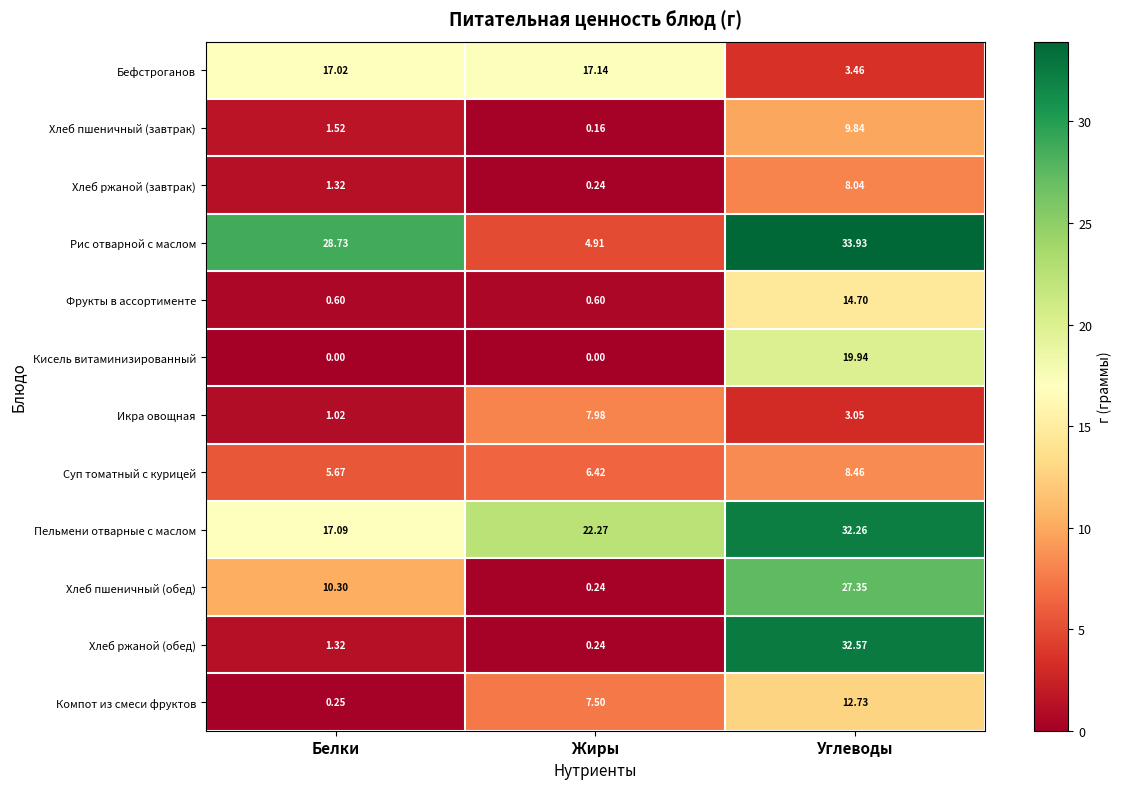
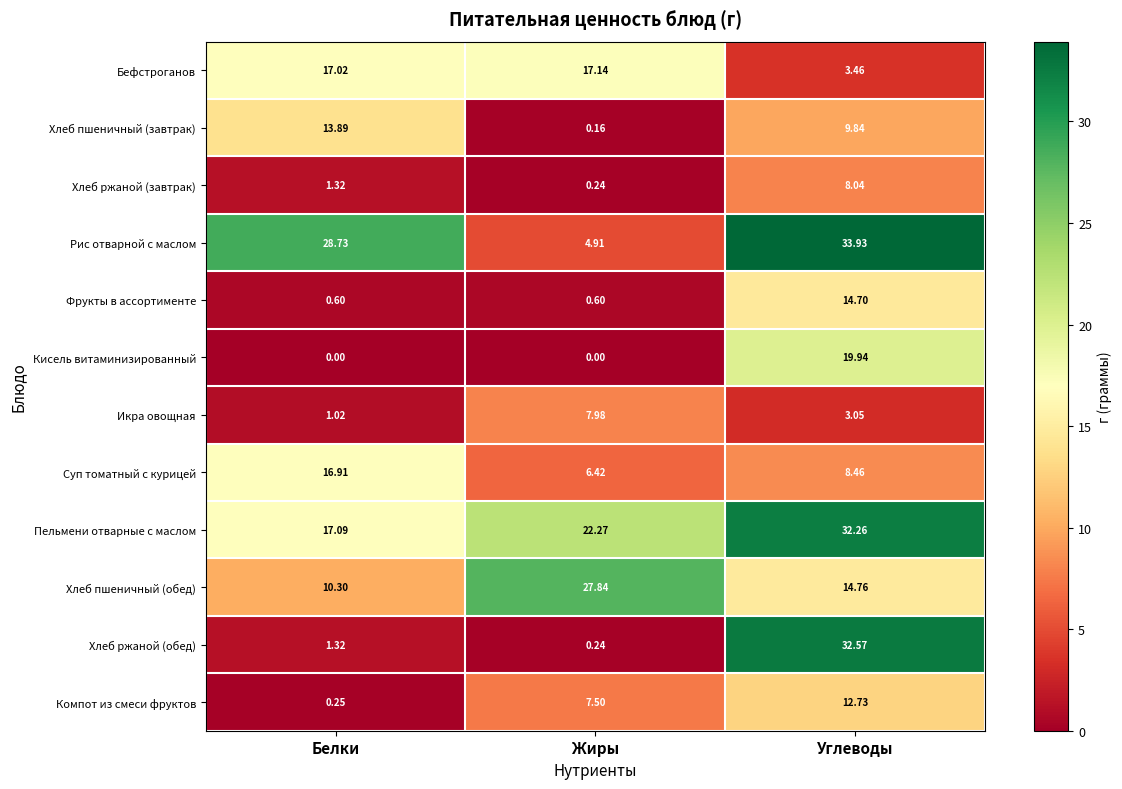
Хлеб пшеничный (завтрак), Белки: 1.52 -> 13.89
Суп томатный с курицей, Белки: 5.67 -> 16.91
Хлеб пшеничный (обед), Жиры: 0.24 -> 27.84
Хлеб пшеничный (обед), Углеводы: 27.35 -> 14.76
